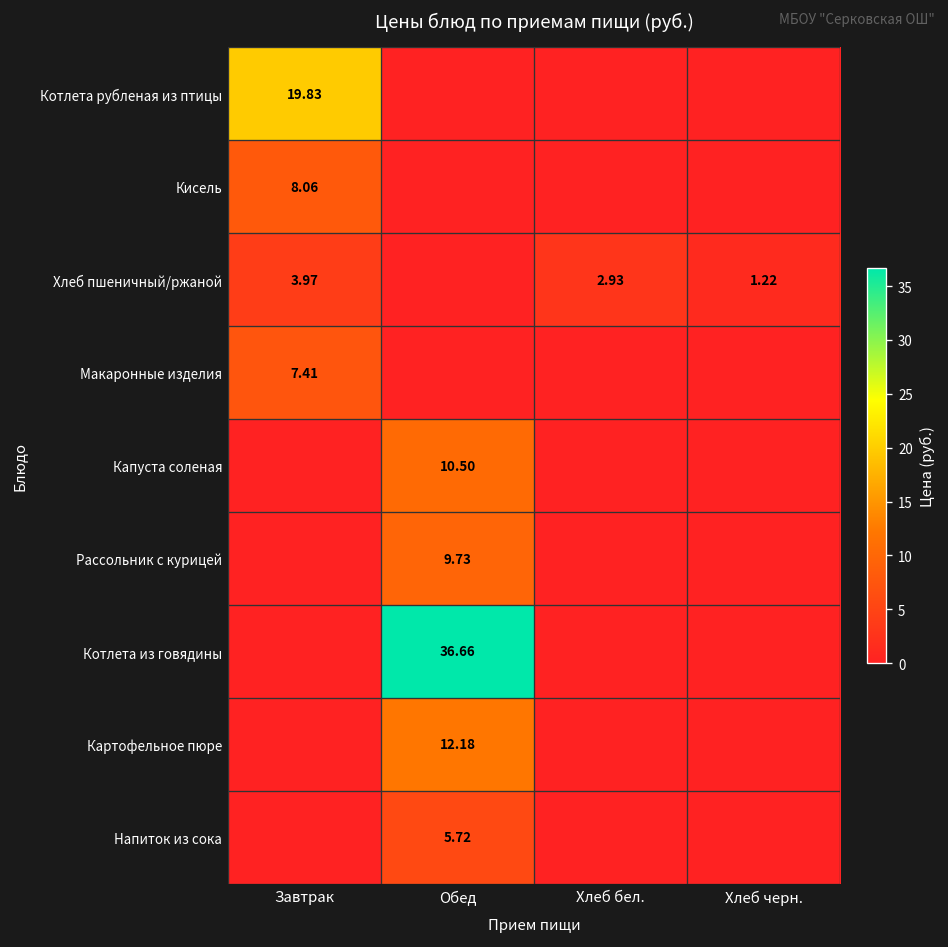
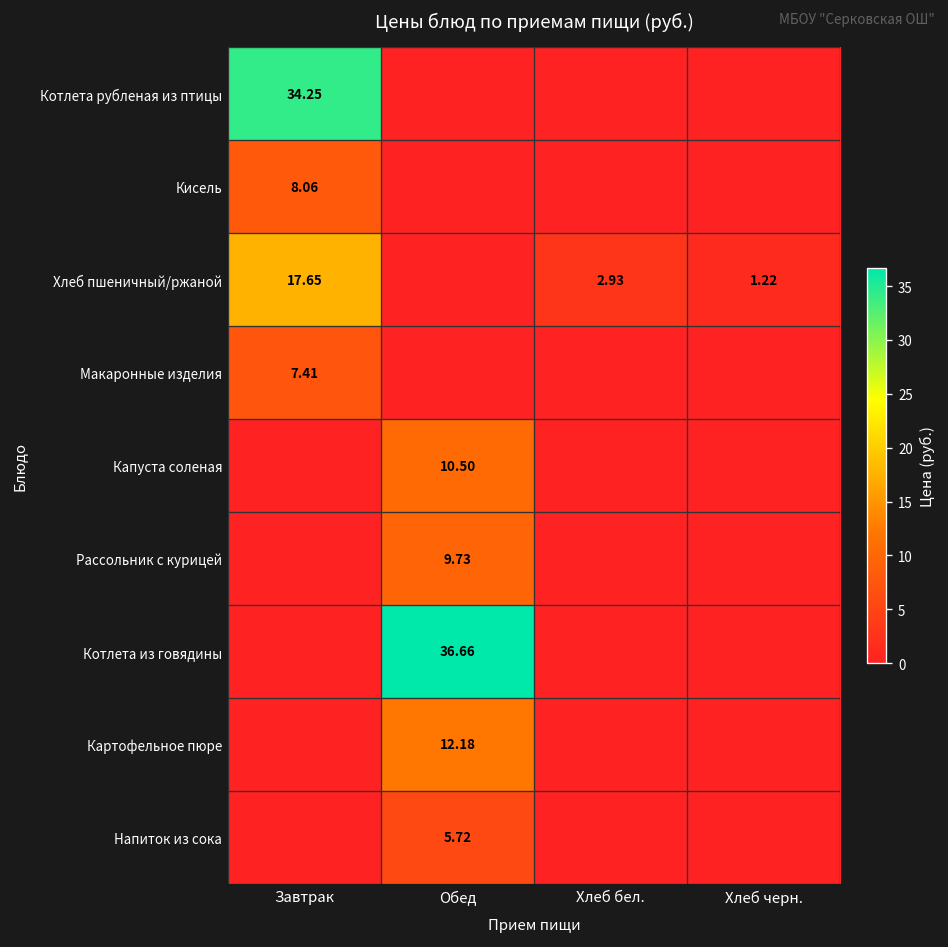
Котлета рубленая из птицы, Завтрак: 19.83 -> 34.25
Хлеб пшеничный/ржаной, Завтрак: 3.97 -> 17.65
